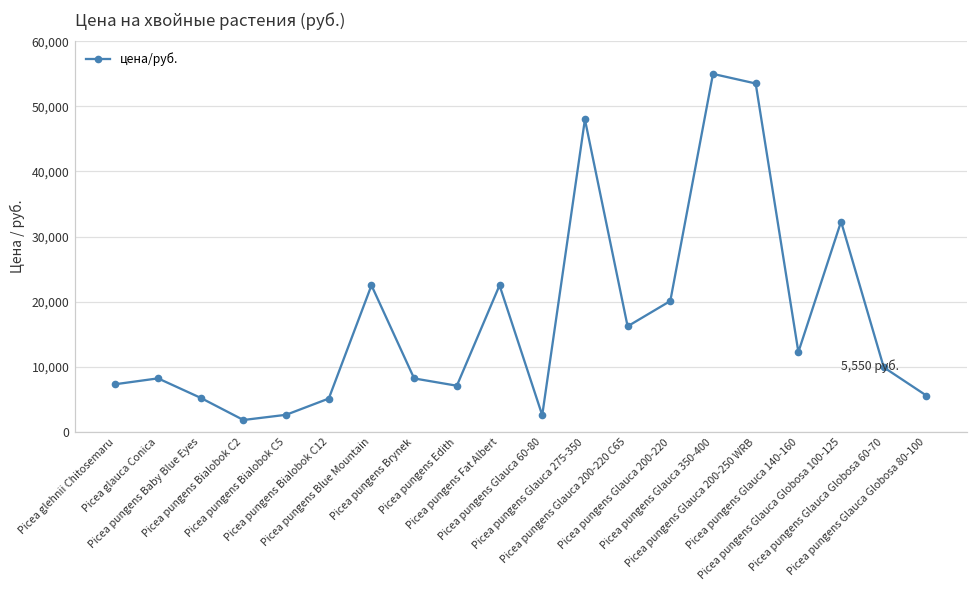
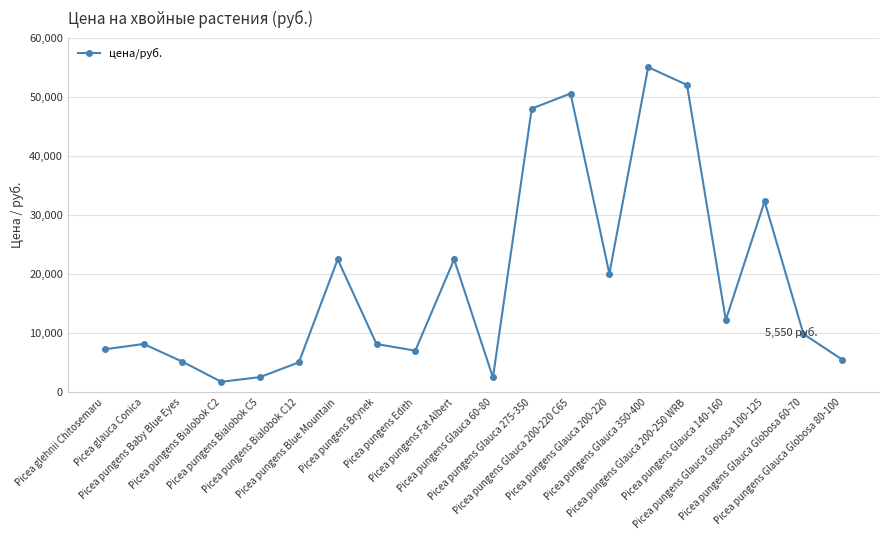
Picea pungens Glauca 200-220 C65: 16,000 -> 51,000
Picea pungens Glauca 200-250 WRB: 54,000 -> 52,000
